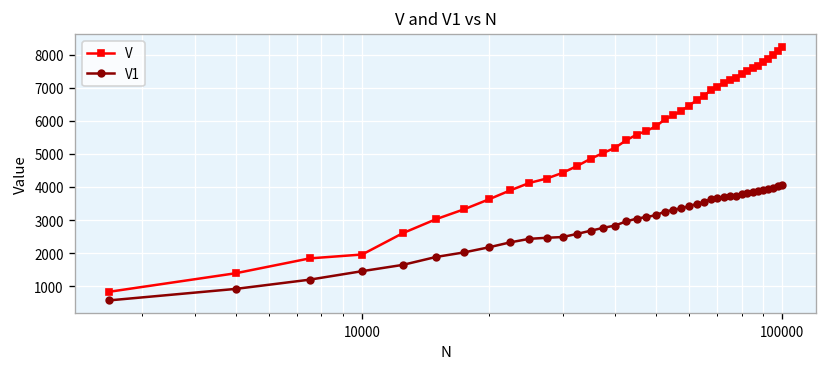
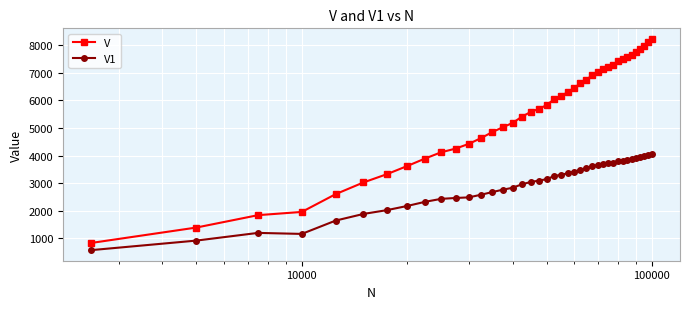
V1, 10000: 1500 -> 1200
